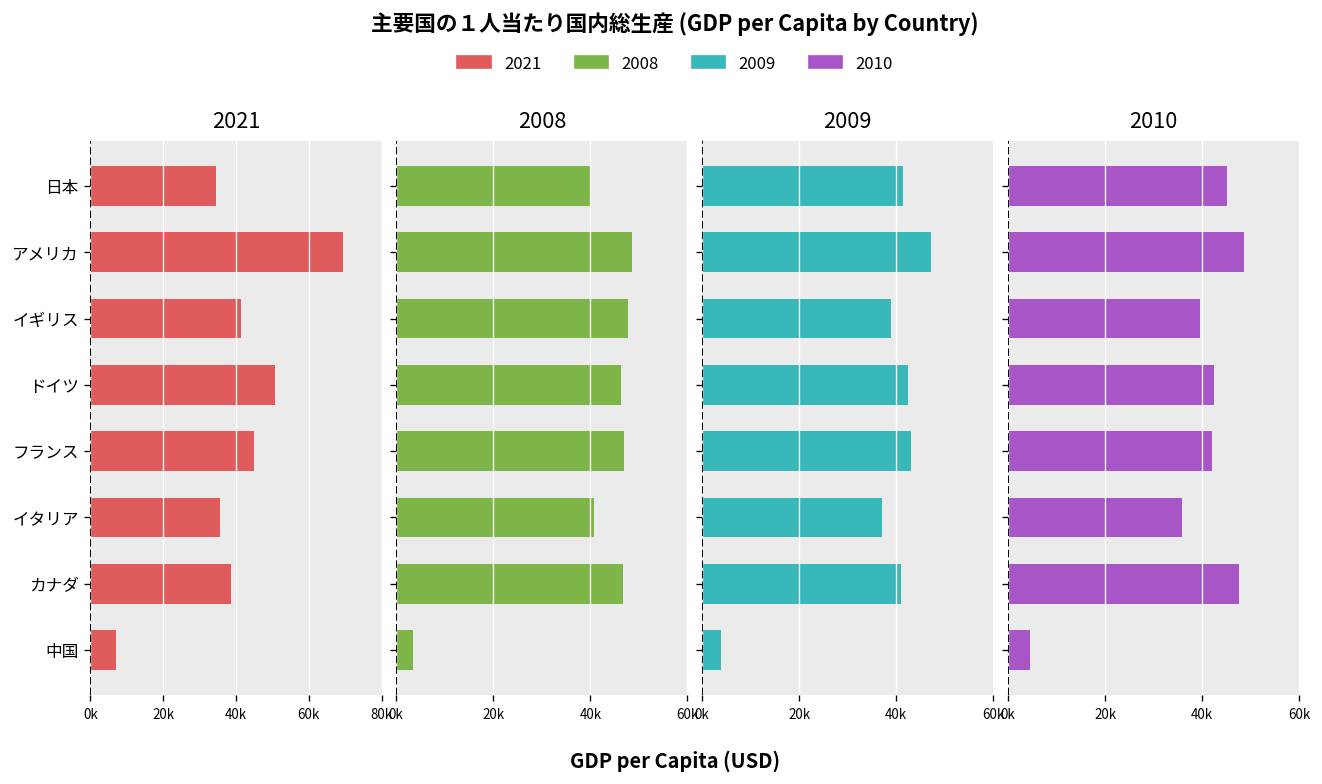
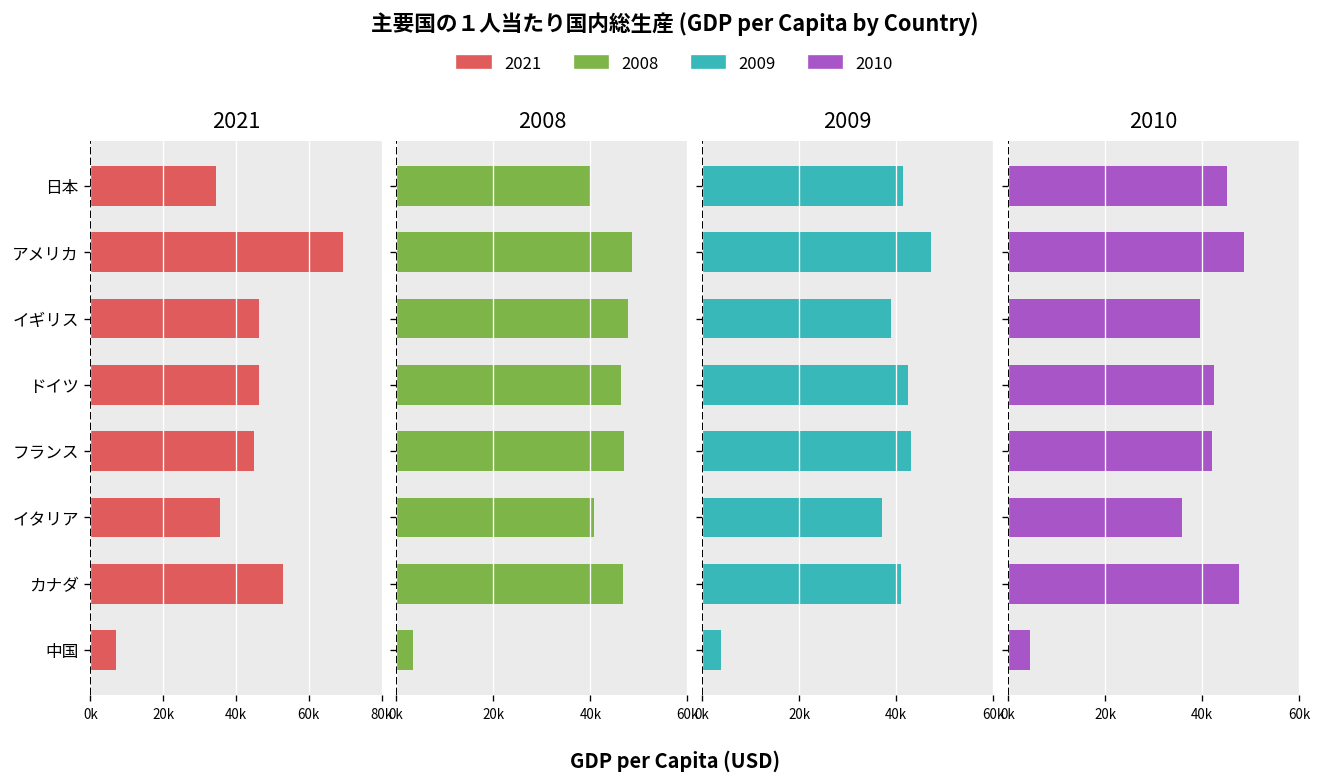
2021, イギリス: 41000 -> 46000
2021, ドイツ: 51000 -> 46000
2021, カナダ: 39000 -> 53000
